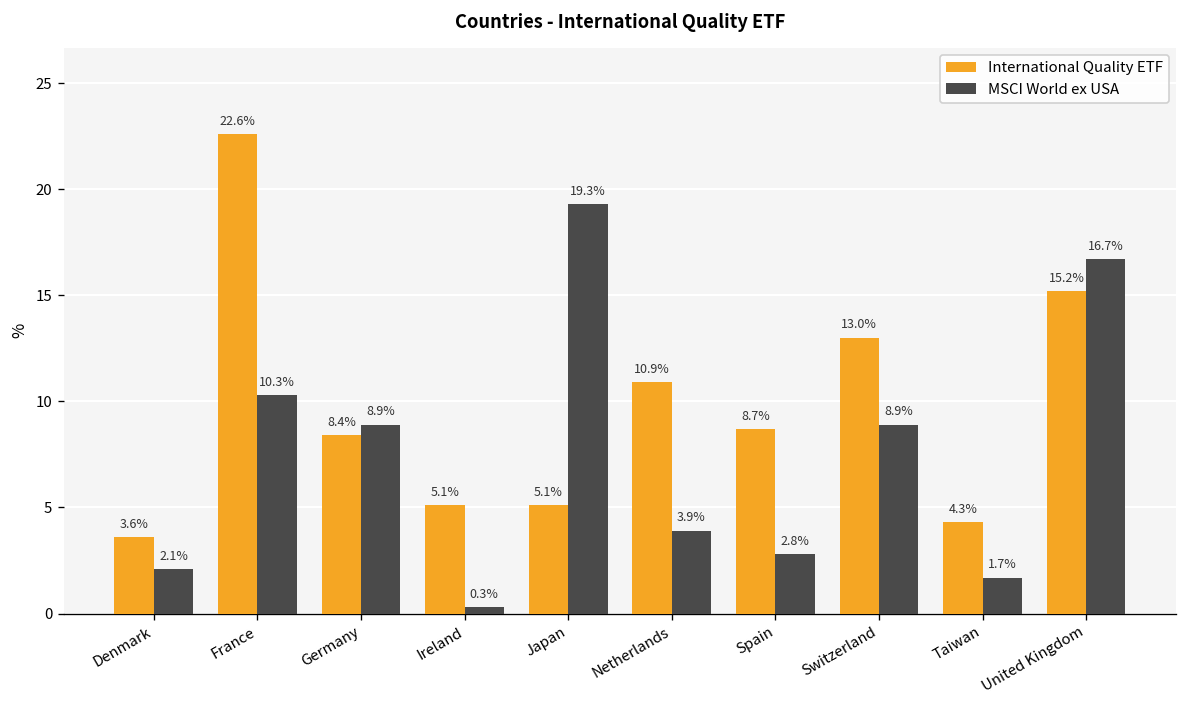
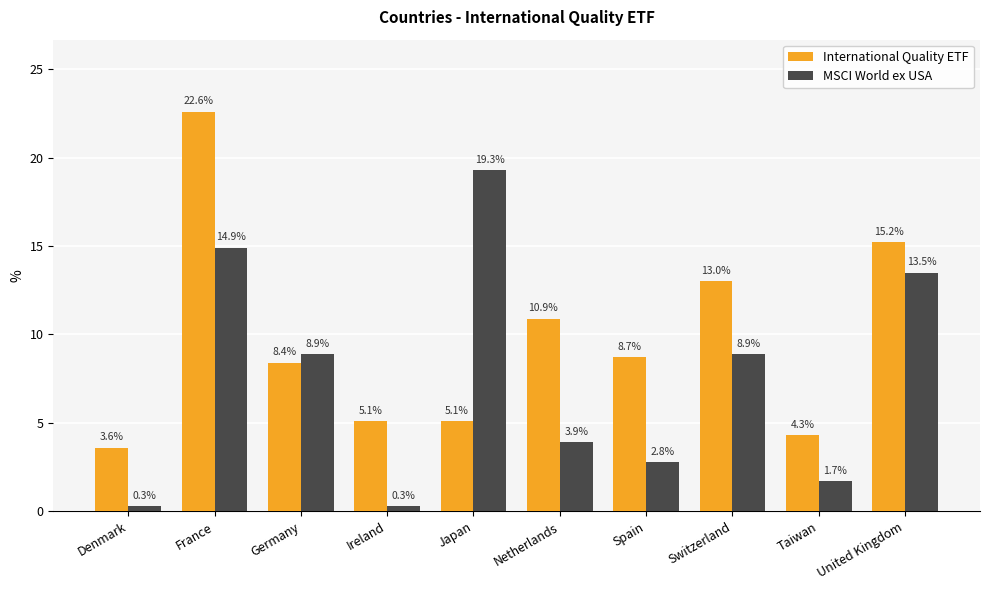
MSCI World ex USA, Denmark: 2.1% -> 0.3%
MSCI World ex USA, France: 10.3% -> 14.9%
MSCI World ex USA, United Kingdom: 16.7% -> 13.5%
